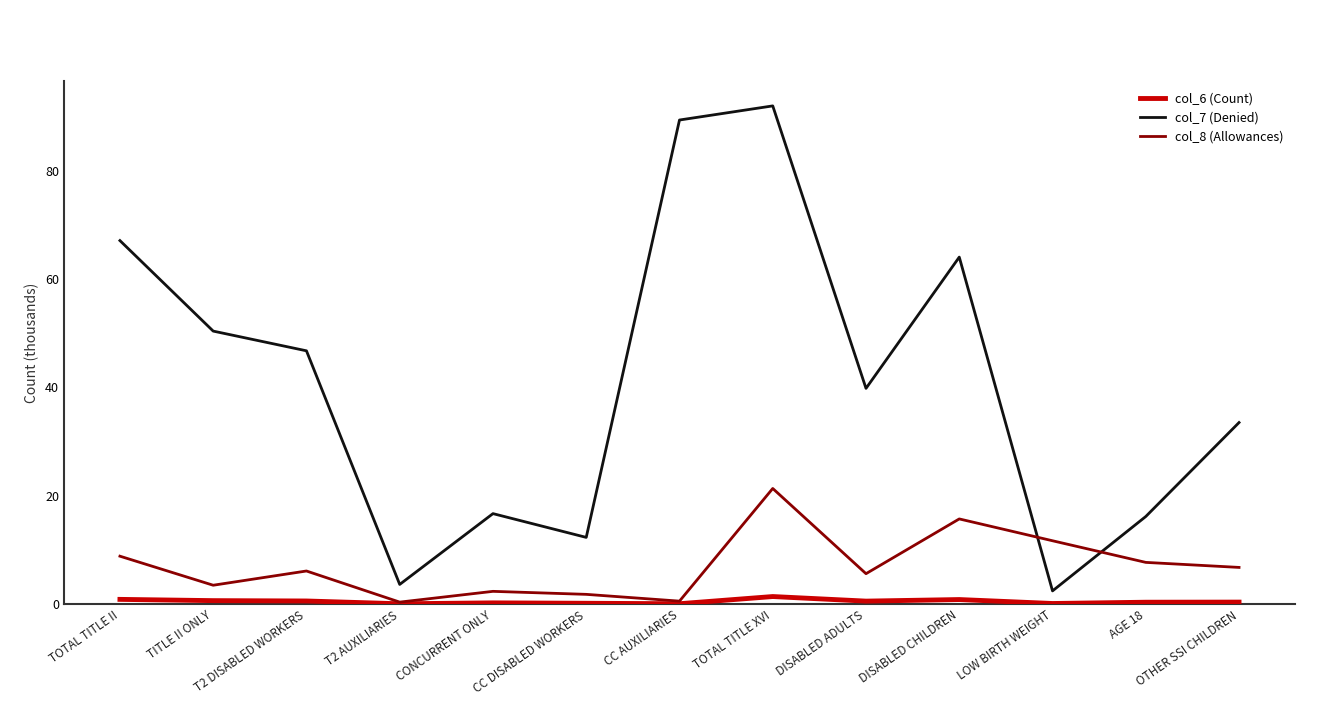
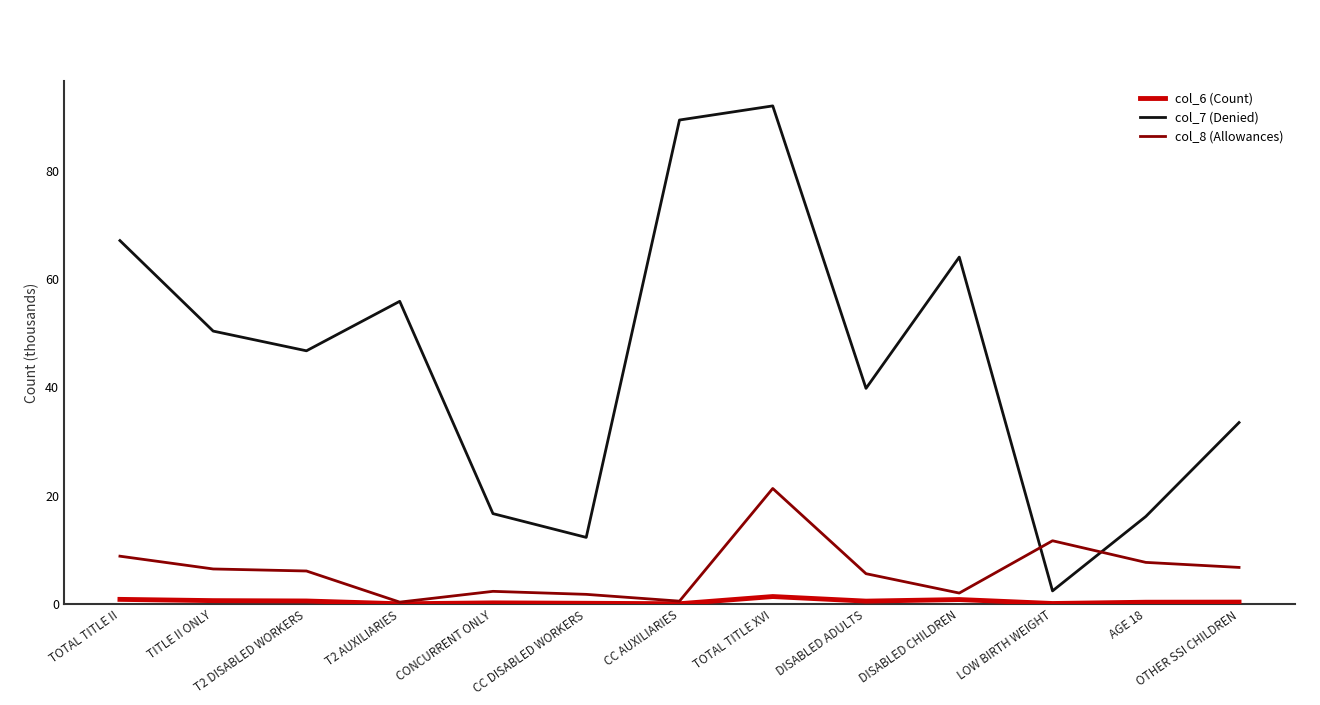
col_8 (Allowances), TITLE II ONLY: 3 -> 6
col_7 (Denied), T2 AUXILIARIES: 4 -> 56
col_8 (Allowances), DISABLED CHILDREN: 16 -> 2
